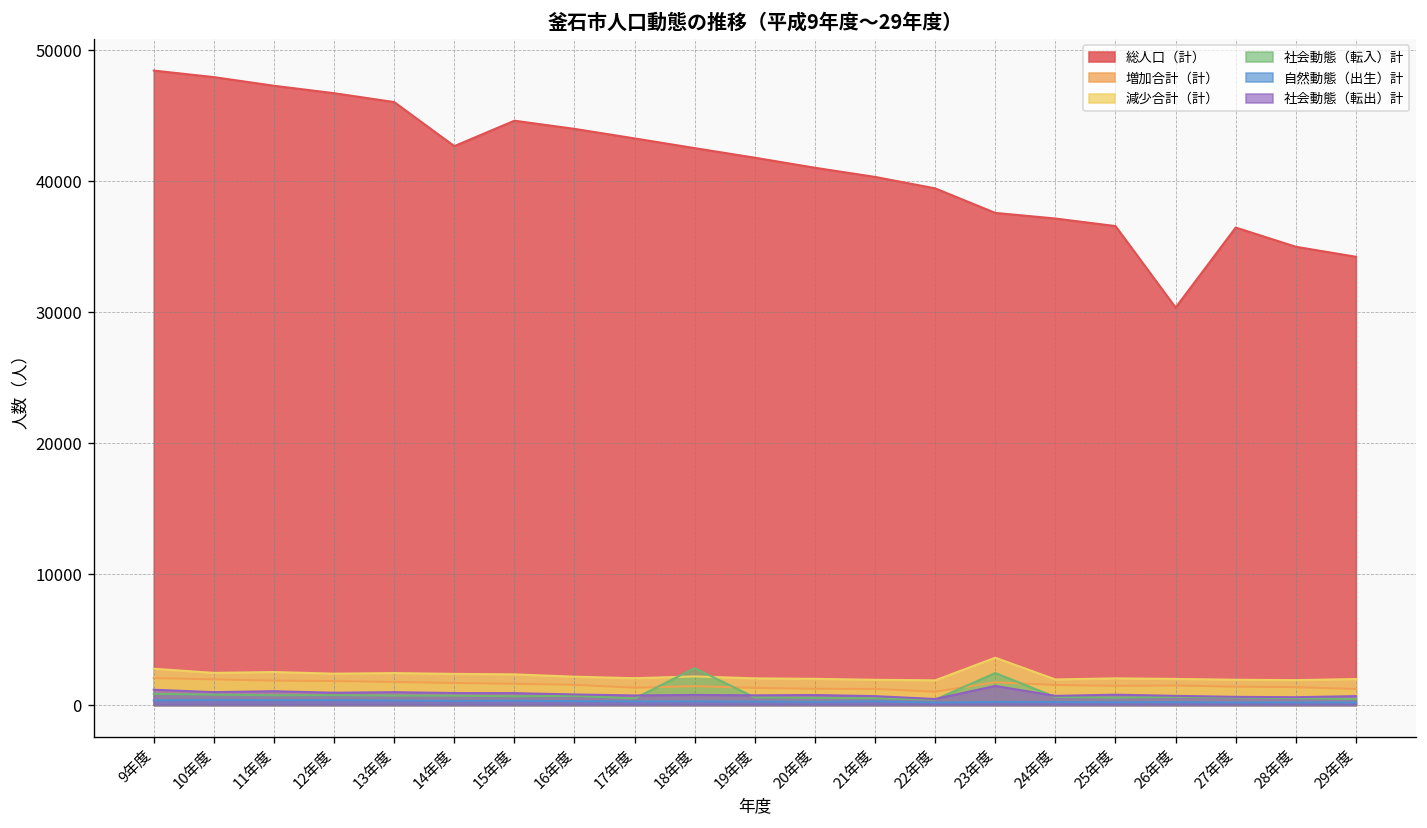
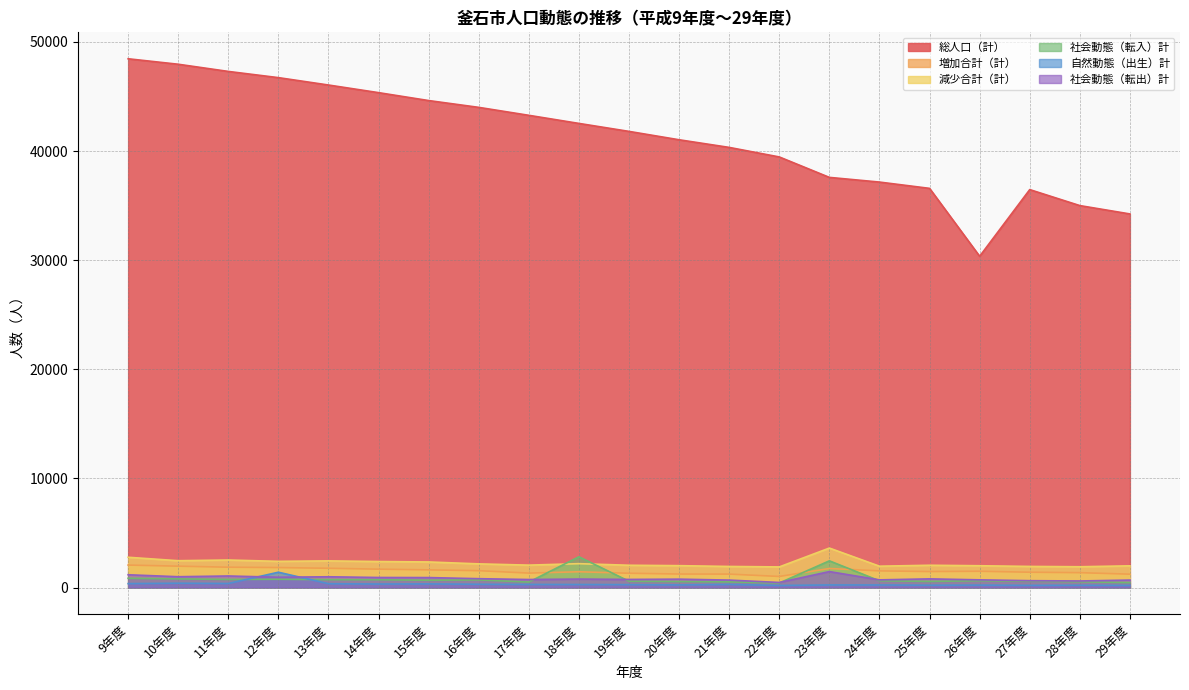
自然動態（出生）計, 12年度: 400 -> 1400
総人口（計）, 14年度: 42700 -> 45400
